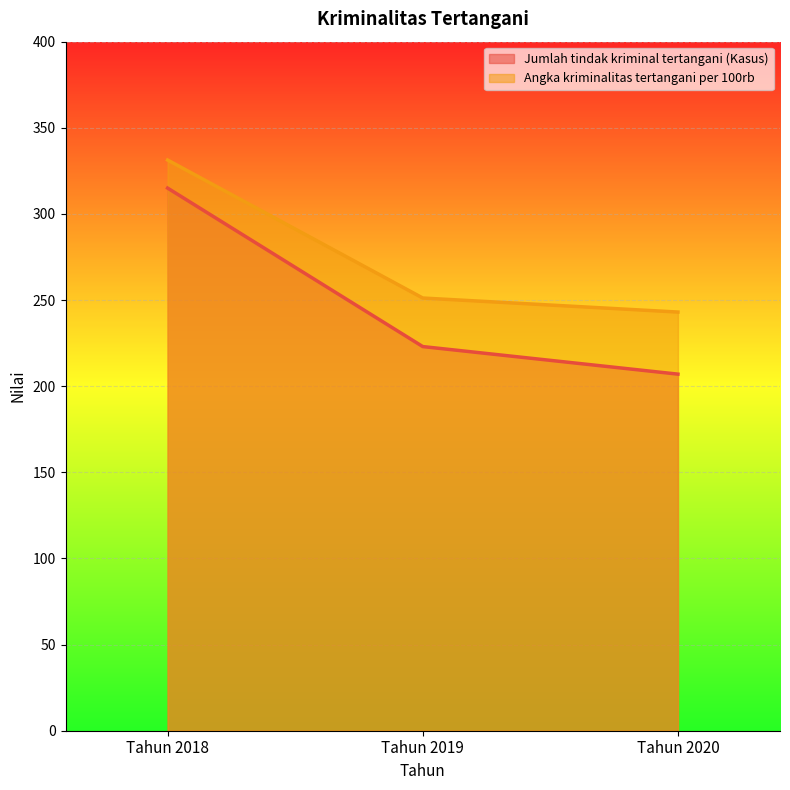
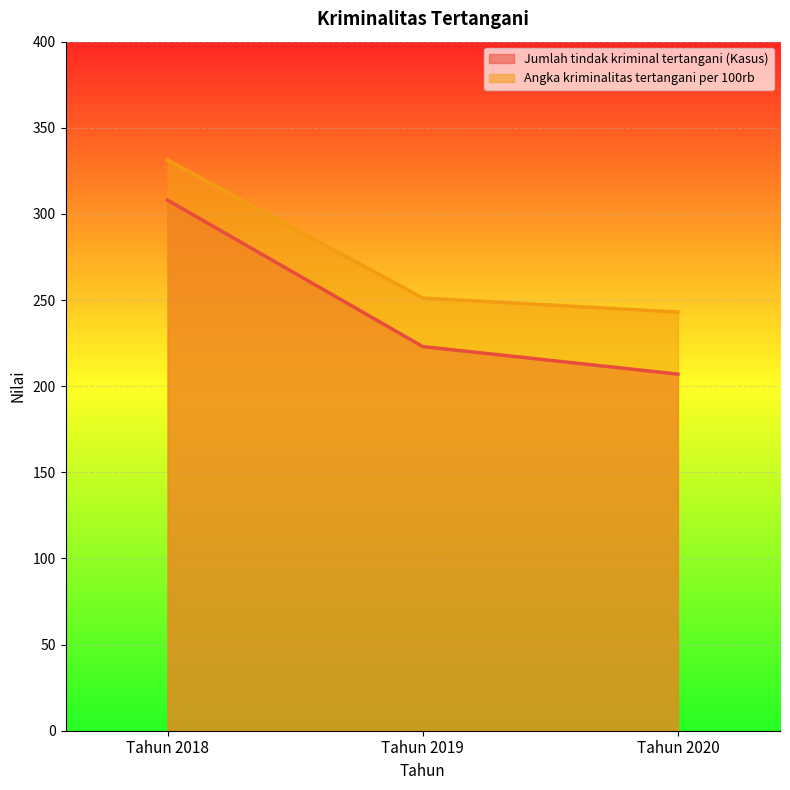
Jumlah tindak kriminal tertangani (Kasus), Tahun 2018: 315 -> 308
